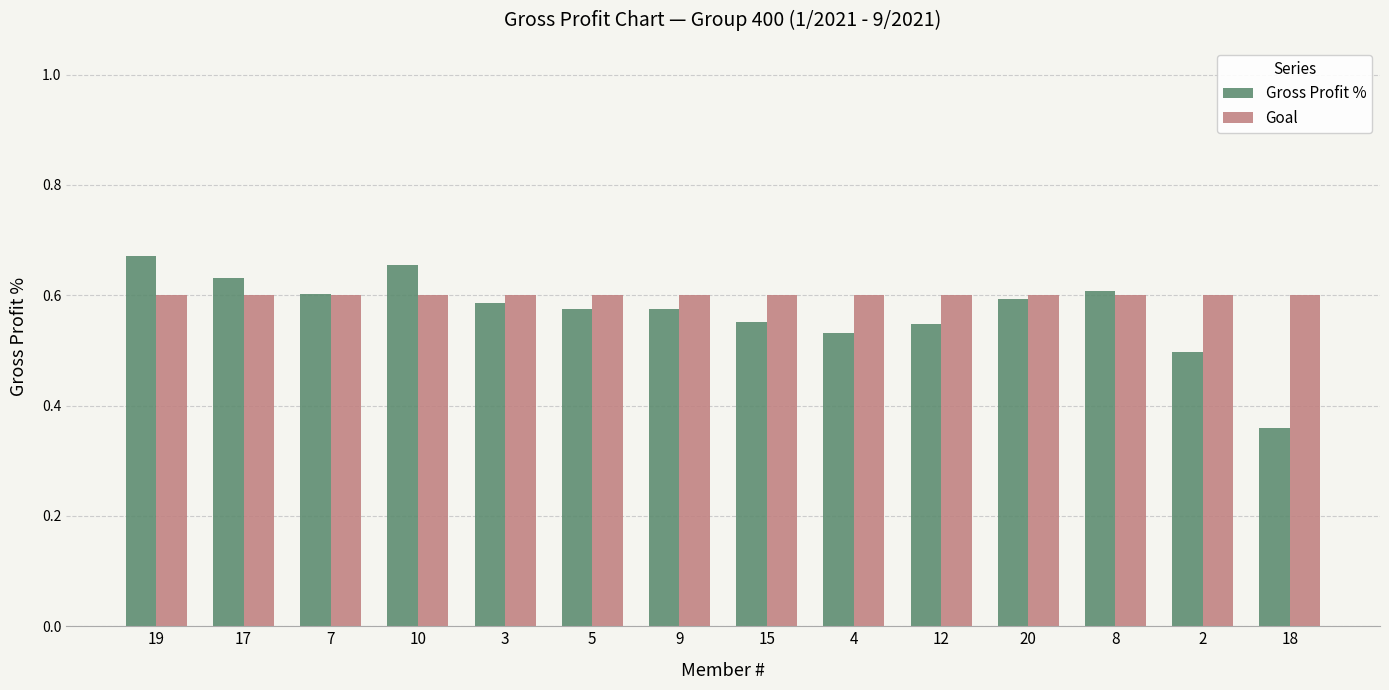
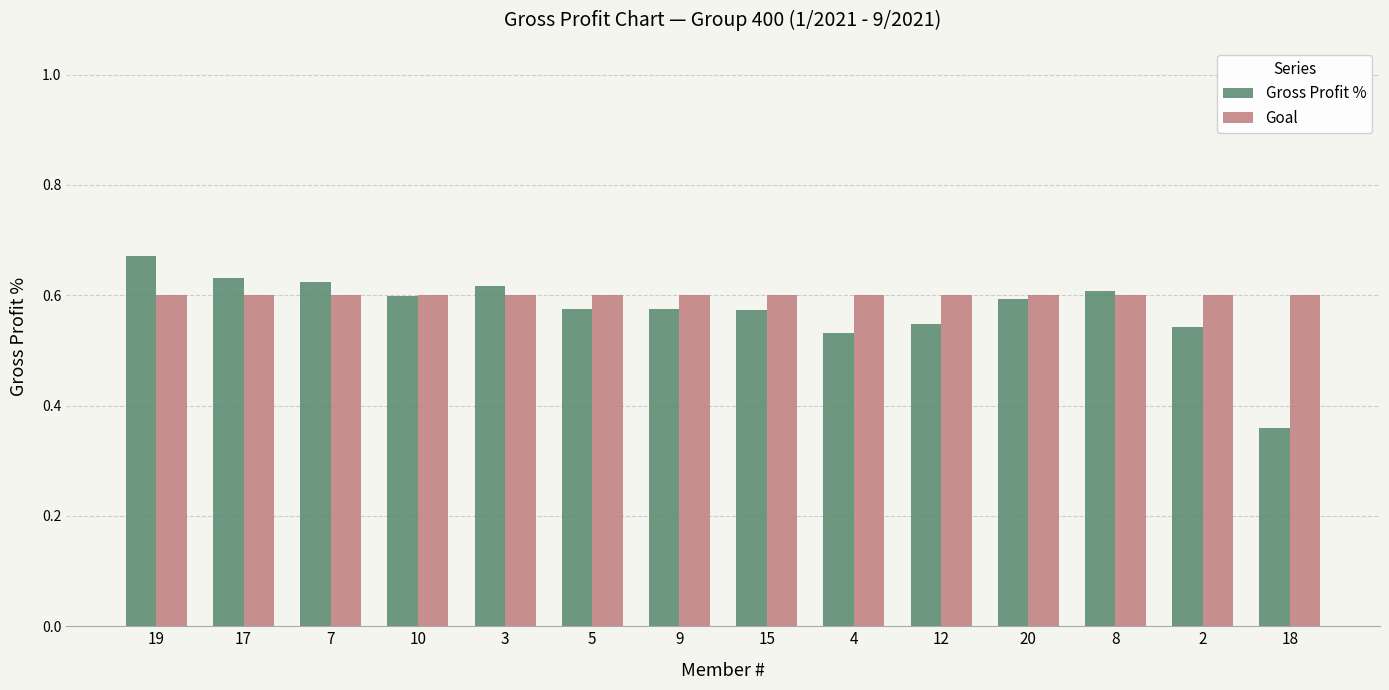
Gross Profit %, 7: 0.60 -> 0.62
Gross Profit %, 10: 0.65 -> 0.60
Gross Profit %, 3: 0.59 -> 0.62
Gross Profit %, 15: 0.55 -> 0.57
Gross Profit %, 2: 0.50 -> 0.54
